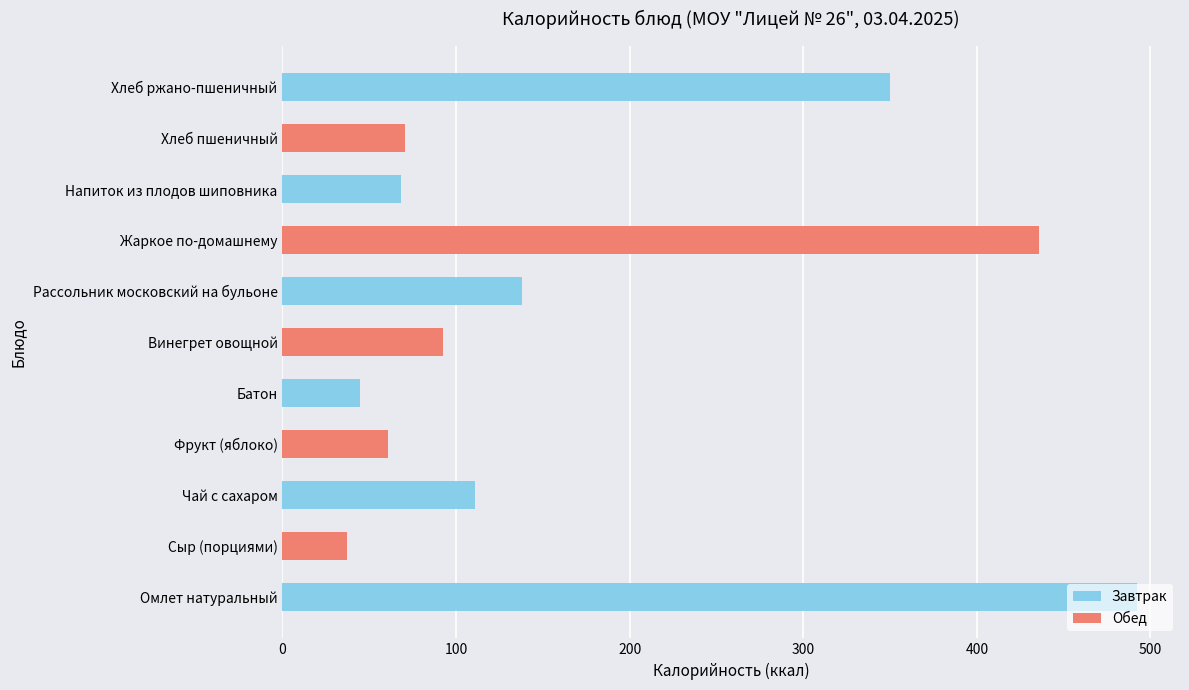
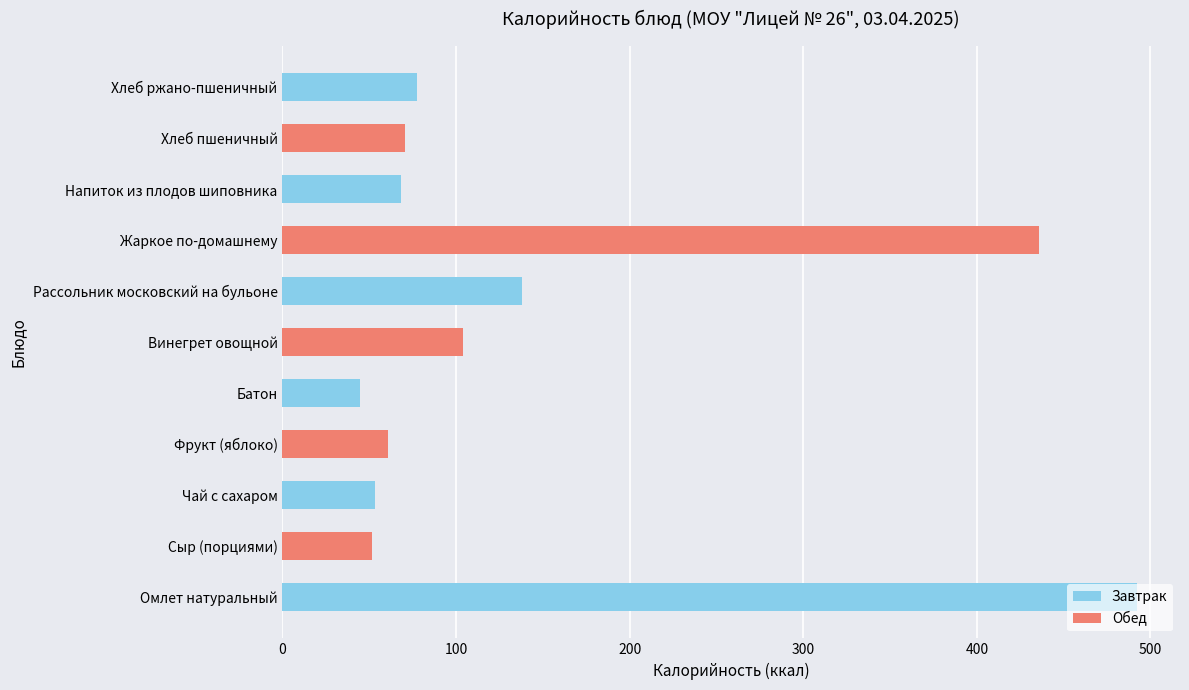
Хлеб ржано-пшеничный: 350 -> 78
Винегрет овощной: 92 -> 104
Чай с сахаром: 111 -> 53
Сыр (порциями): 37 -> 52
